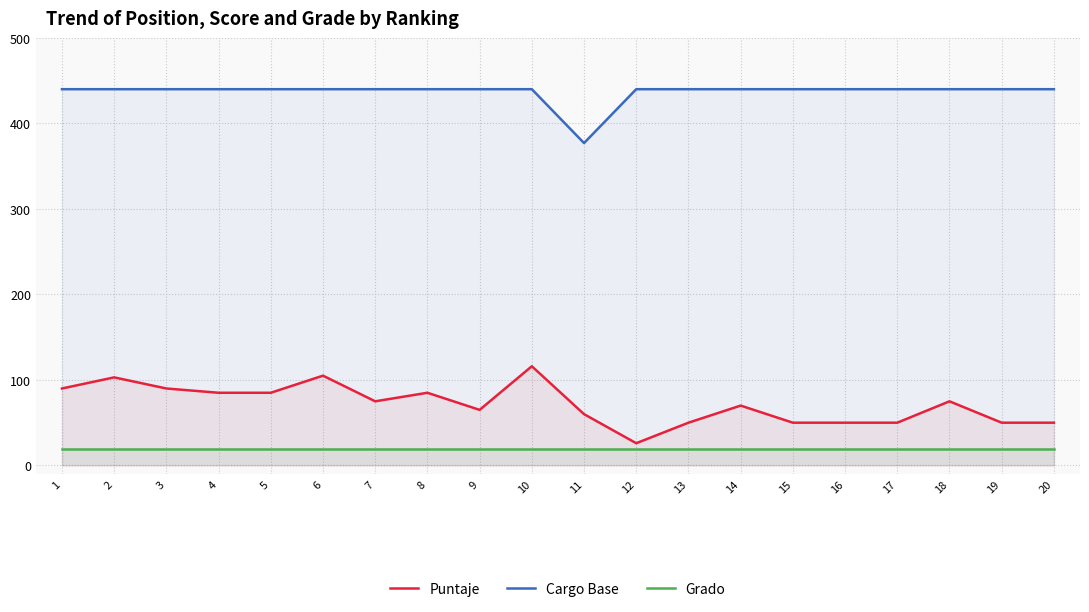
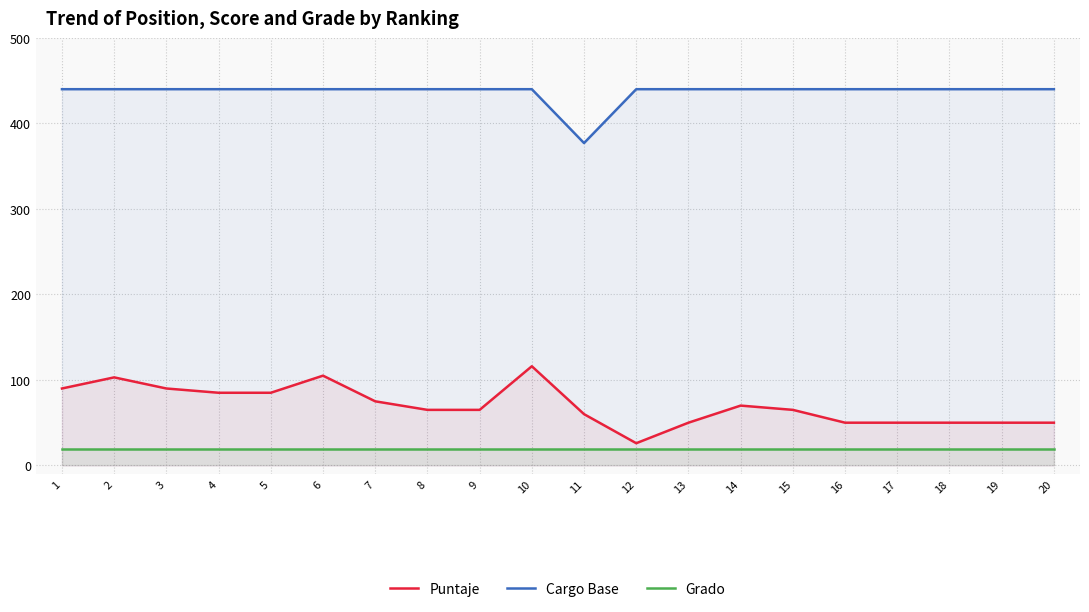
Puntaje, 8: 90 -> 70
Puntaje, 15: 50 -> 70
Puntaje, 18: 80 -> 50
